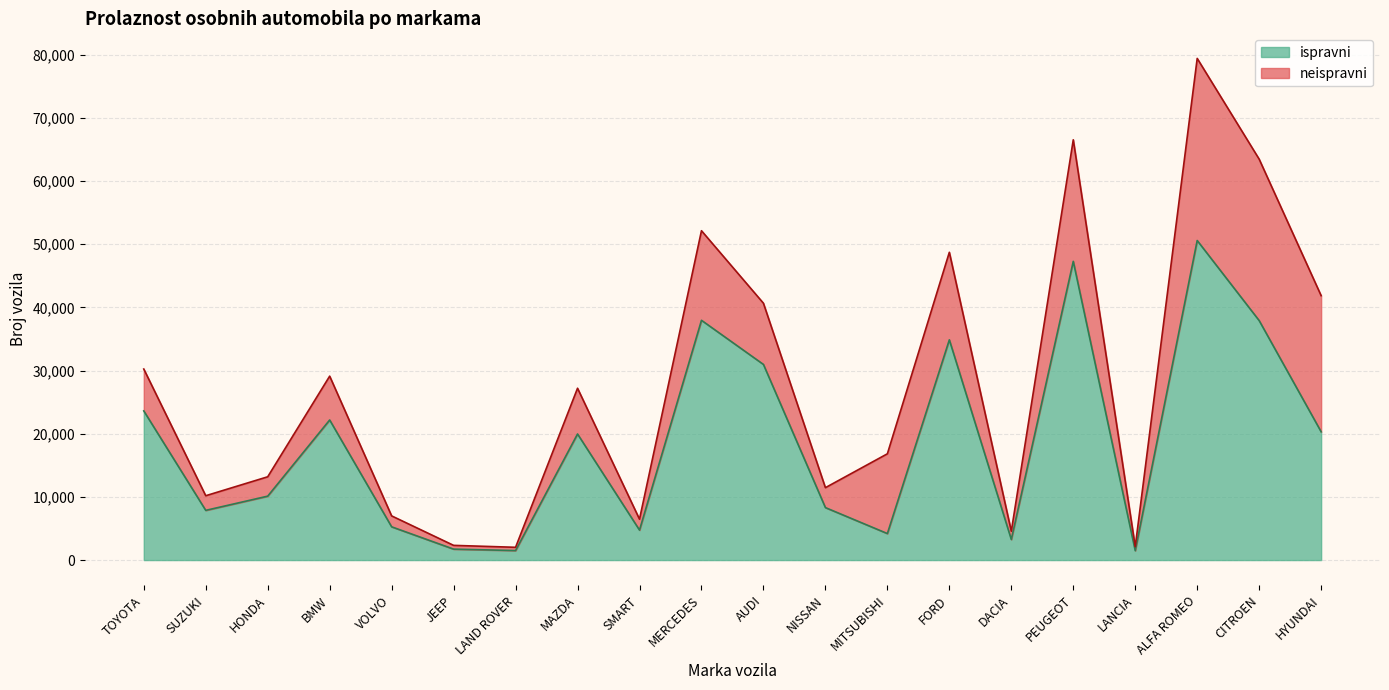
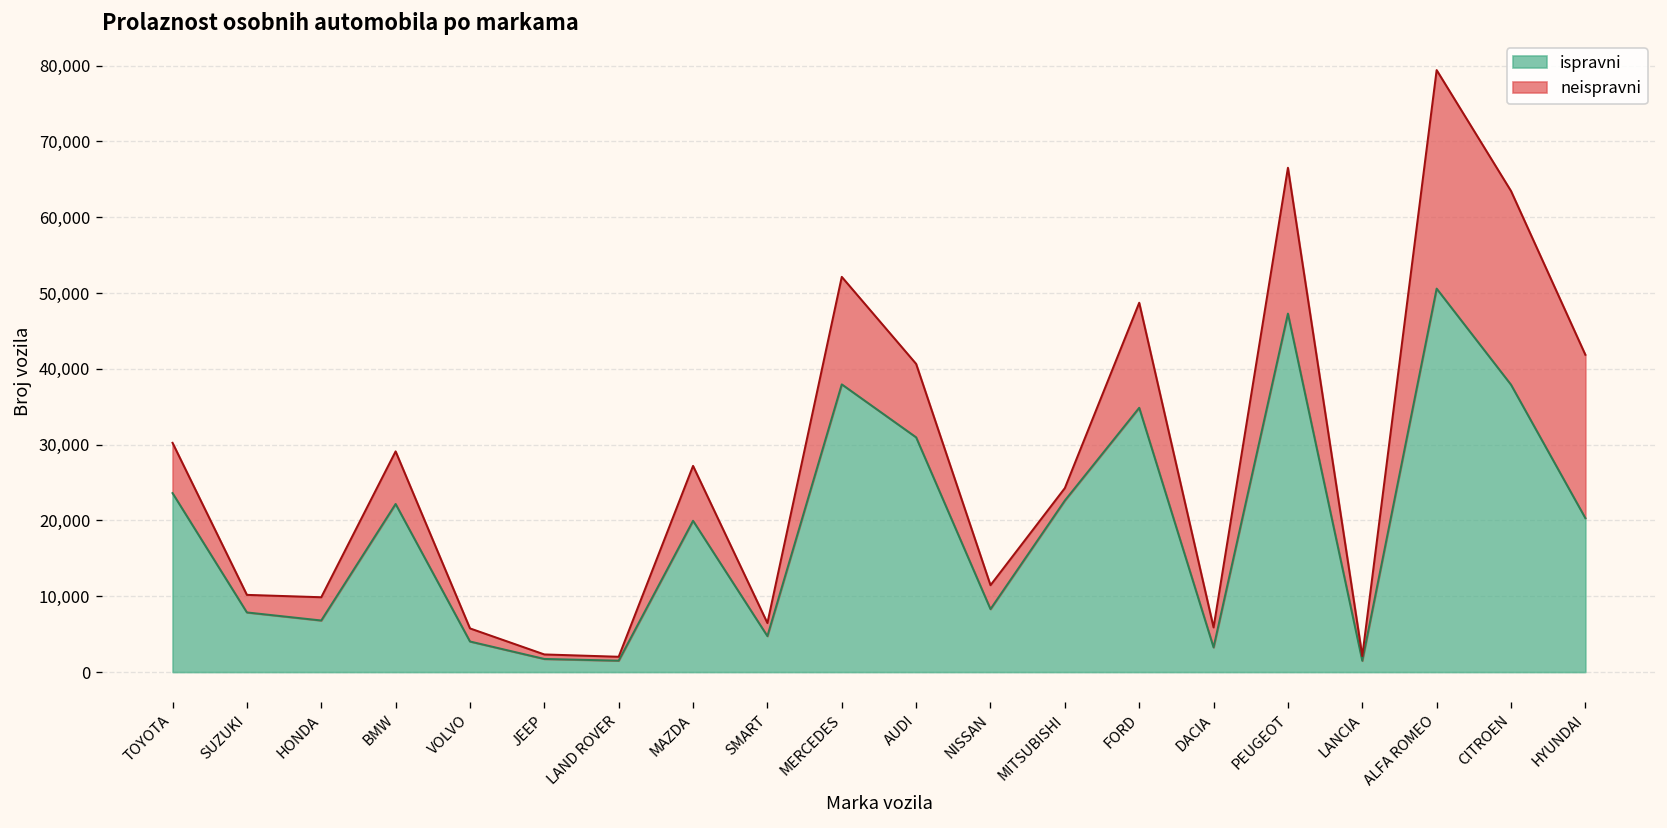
ispravni, HONDA: 10,000 -> 7,000
ispravni, VOLVO: 5,000 -> 4,000
ispravni, MITSUBISHI: 4,000 -> 23,000
neispravni, MITSUBISHI: 13,000 -> 2,000
neispravni, DACIA: 1,000 -> 3,000
